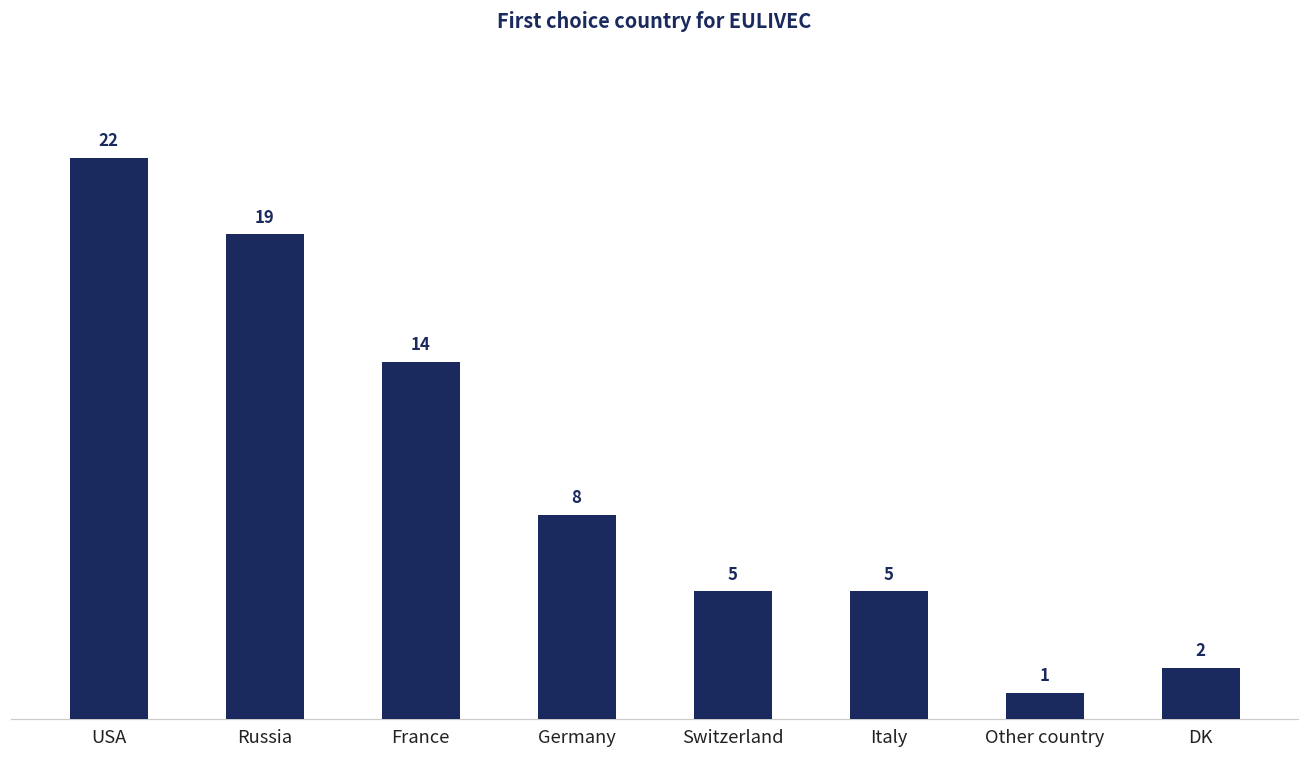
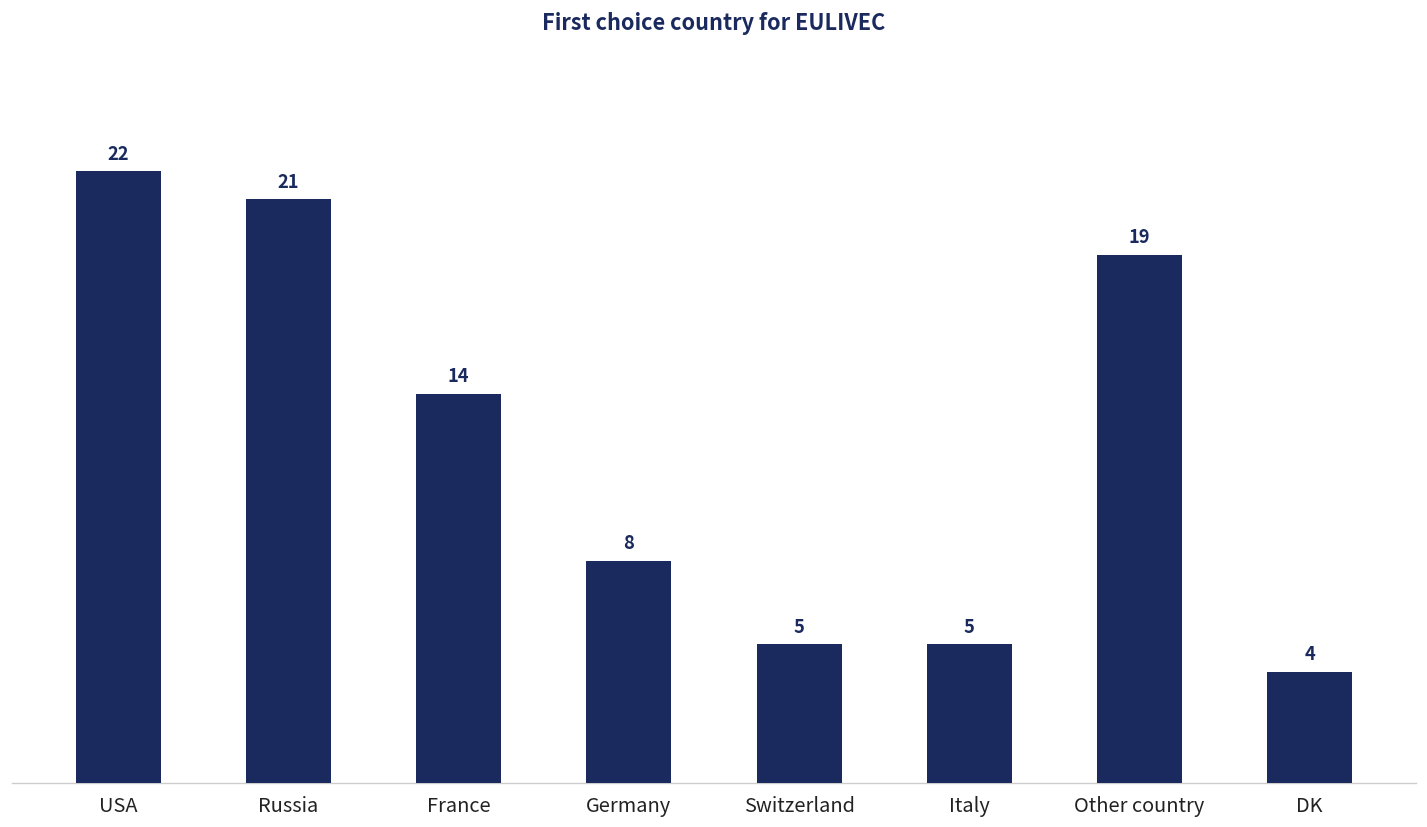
Russia: 19 -> 21
Other country: 1 -> 19
DK: 2 -> 4
